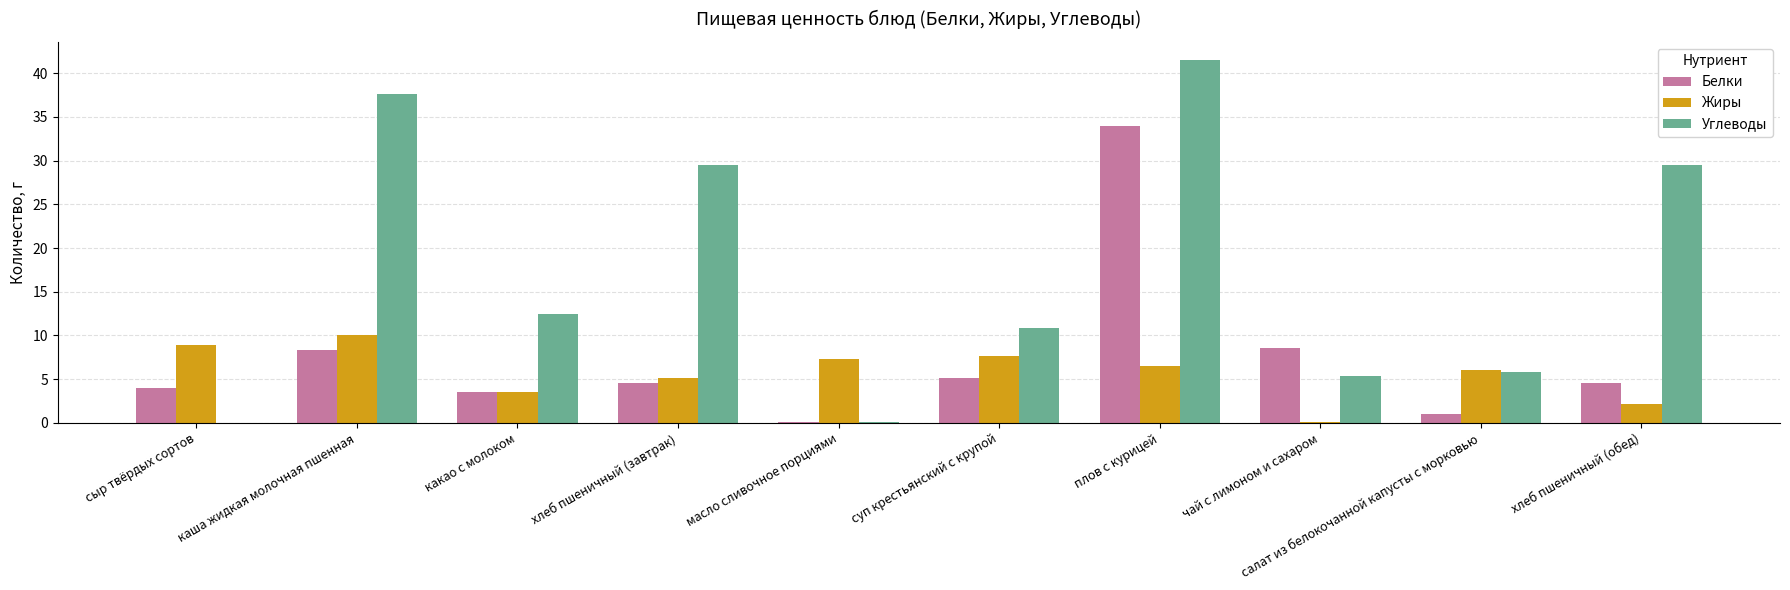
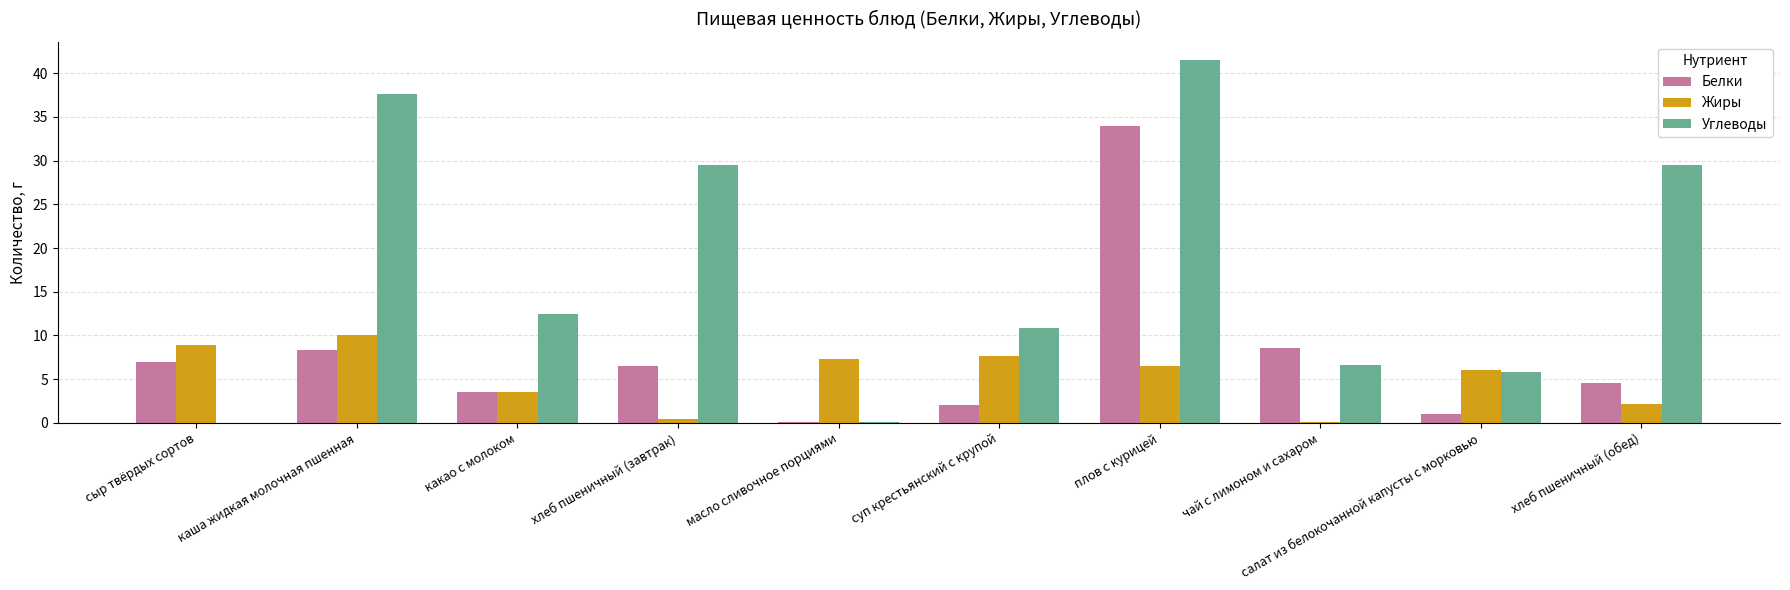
Белки, сыр твёрдых сортов: 4 -> 7
Белки, хлеб пшеничный (завтрак): 5 -> 7
Жиры, хлеб пшеничный (завтрак): 5 -> 1
Белки, суп крестьянский с крупой: 5 -> 2
Углеводы, чай с лимоном и сахаром: 5 -> 7
